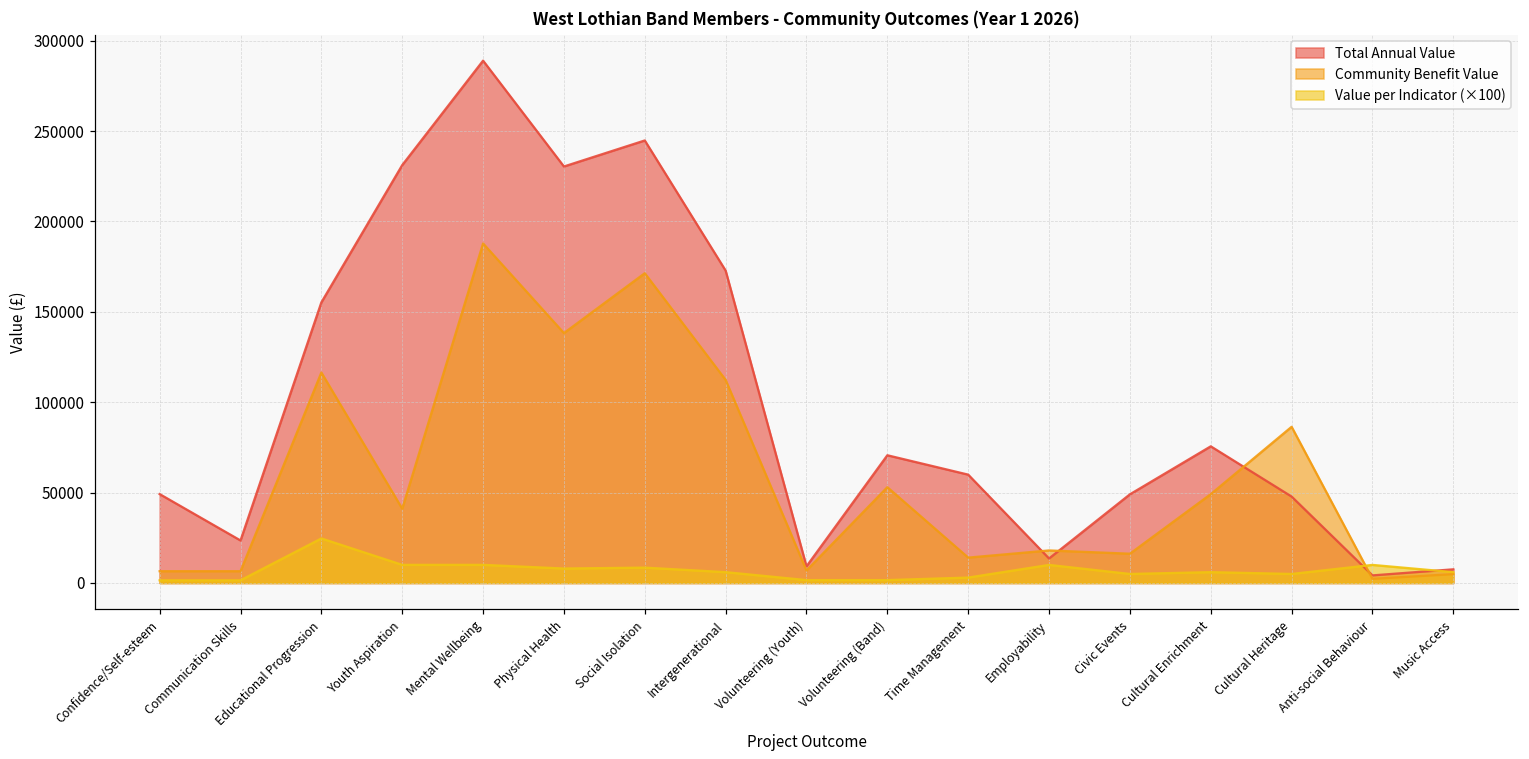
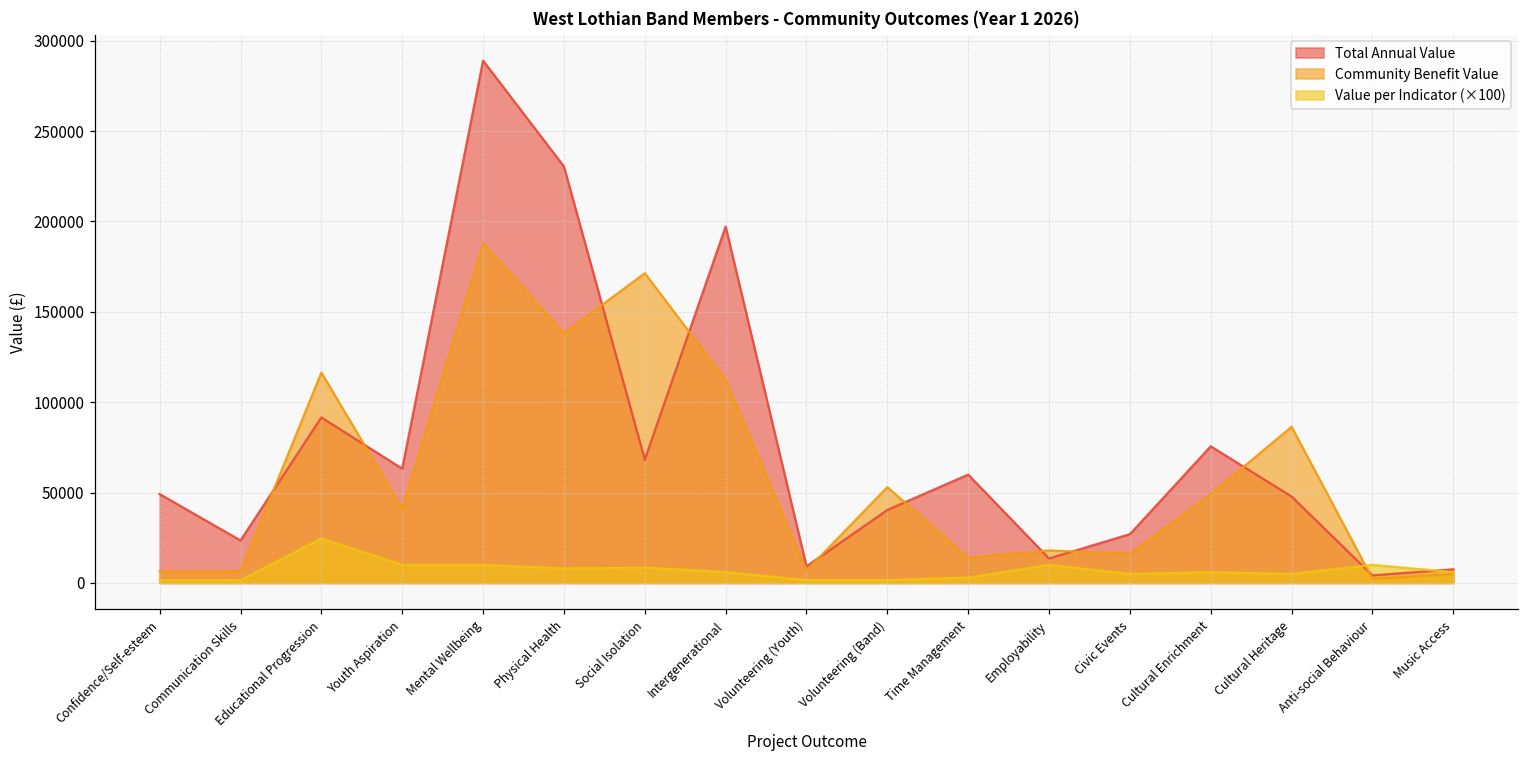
Total Annual Value, Educational Progression: 155000 -> 92000
Total Annual Value, Youth Aspiration: 231000 -> 63000
Total Annual Value, Social Isolation: 245000 -> 68000
Total Annual Value, Intergenerational: 173000 -> 197000
Total Annual Value, Volunteering (Band): 71000 -> 40000
Total Annual Value, Civic Events: 49000 -> 27000
